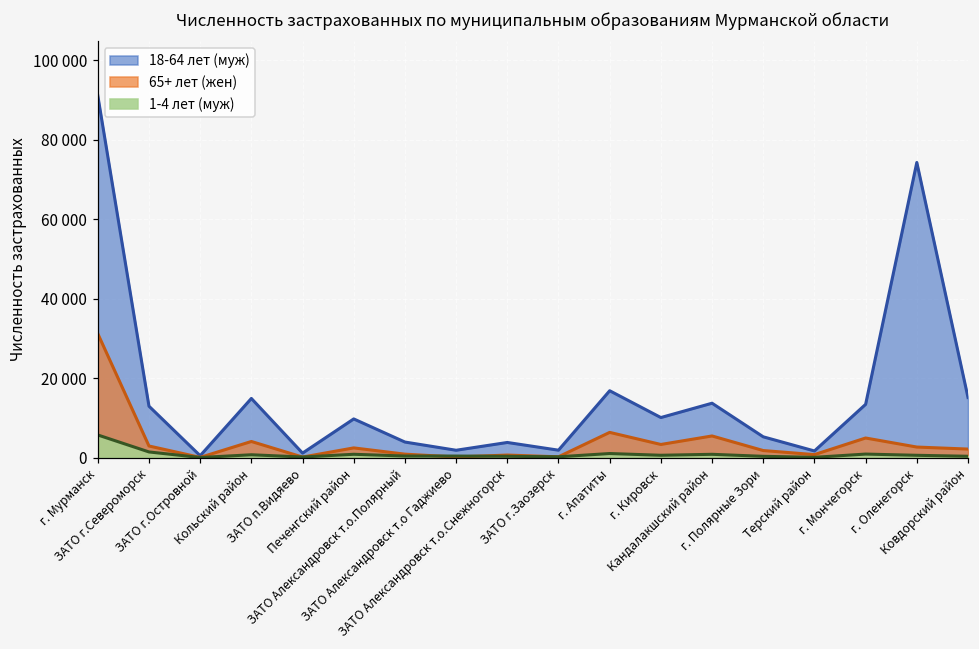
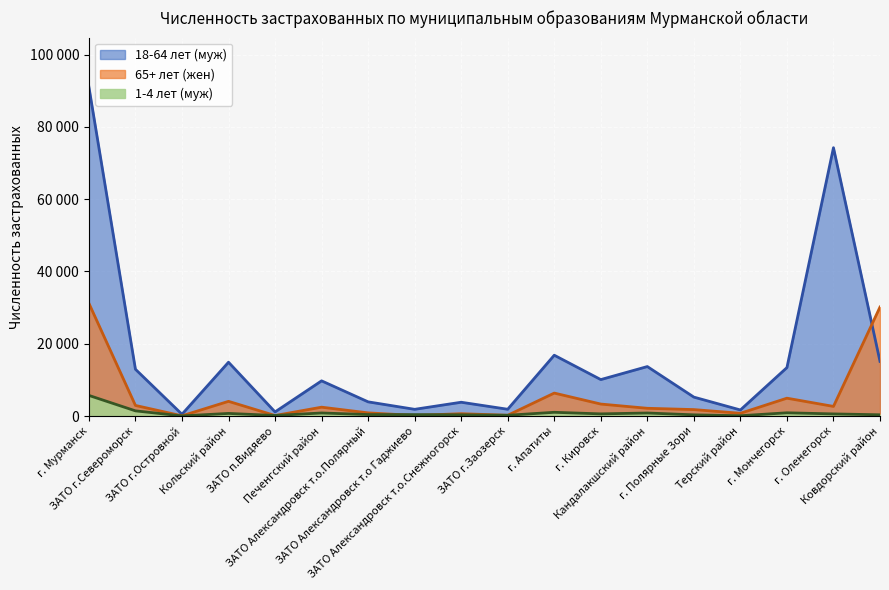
65+ лет (жен), Кандалакшский район: 5000 -> 2000
65+ лет (жен), Ковдорский район: 2000 -> 30000
